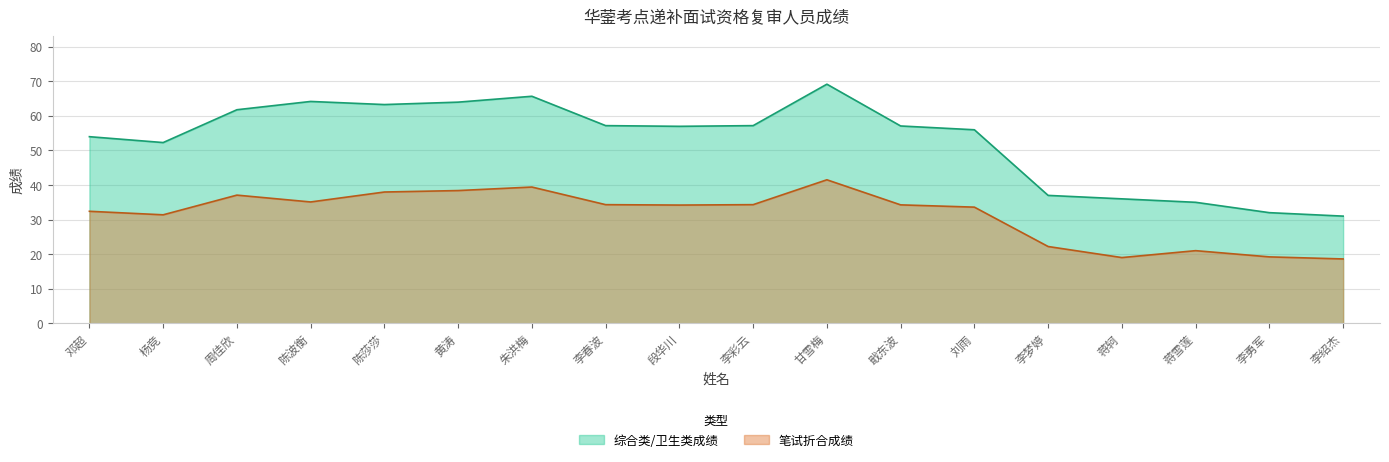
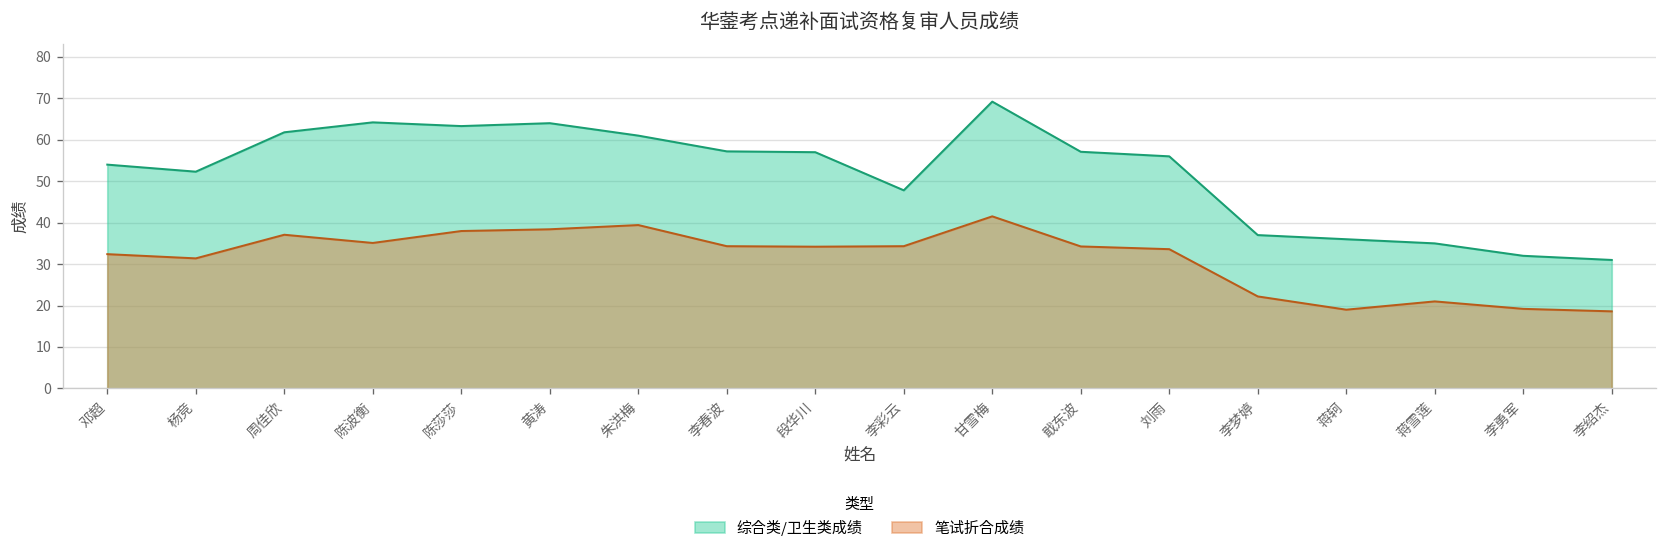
综合类/卫生类成绩, 朱洪梅: 66 -> 61
综合类/卫生类成绩, 李彩云: 57 -> 48
